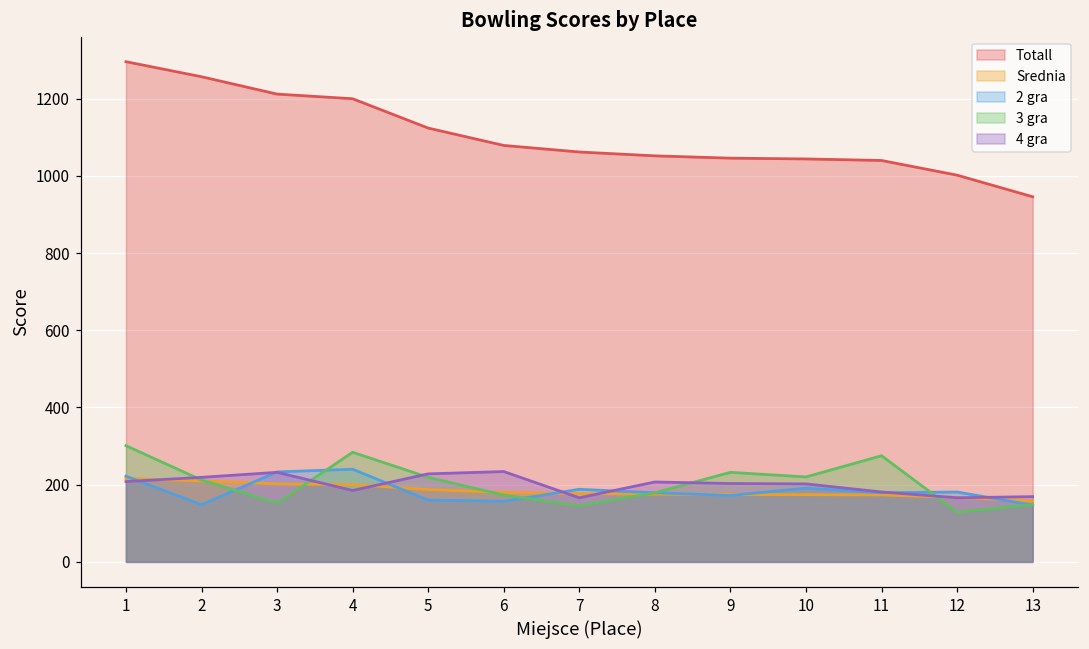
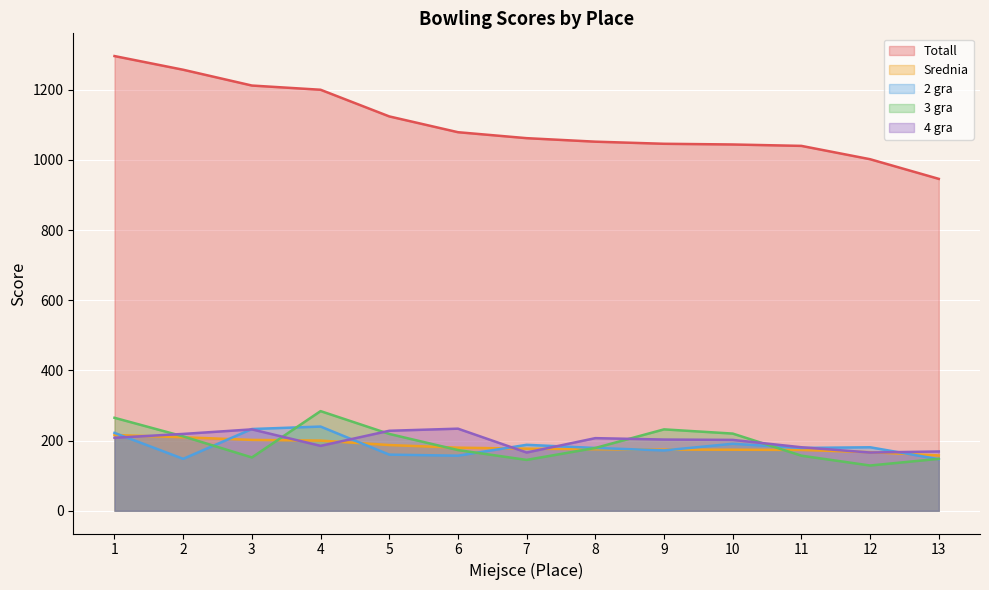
3 gra, 1: 300 -> 270
3 gra, 11: 280 -> 160
